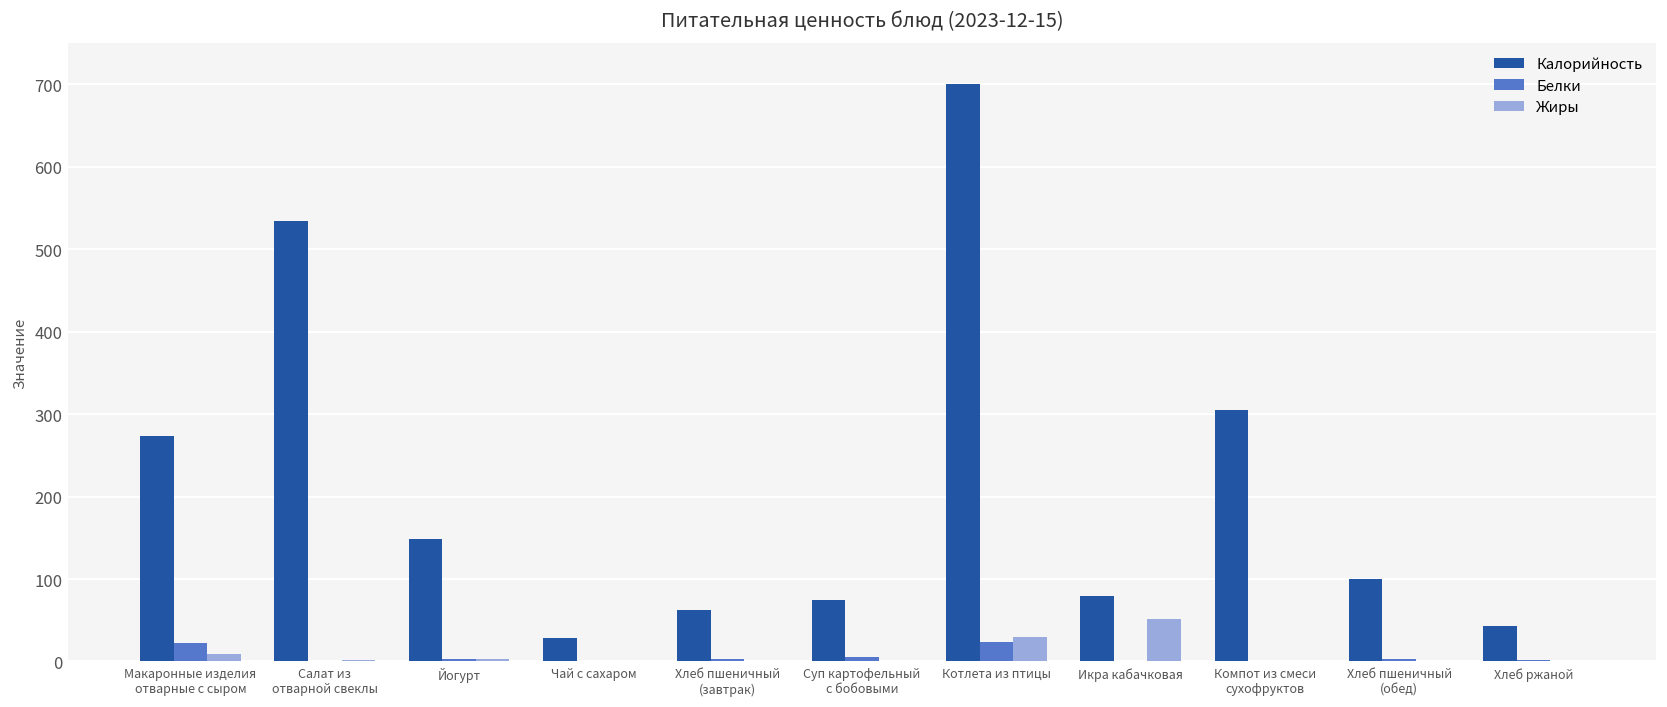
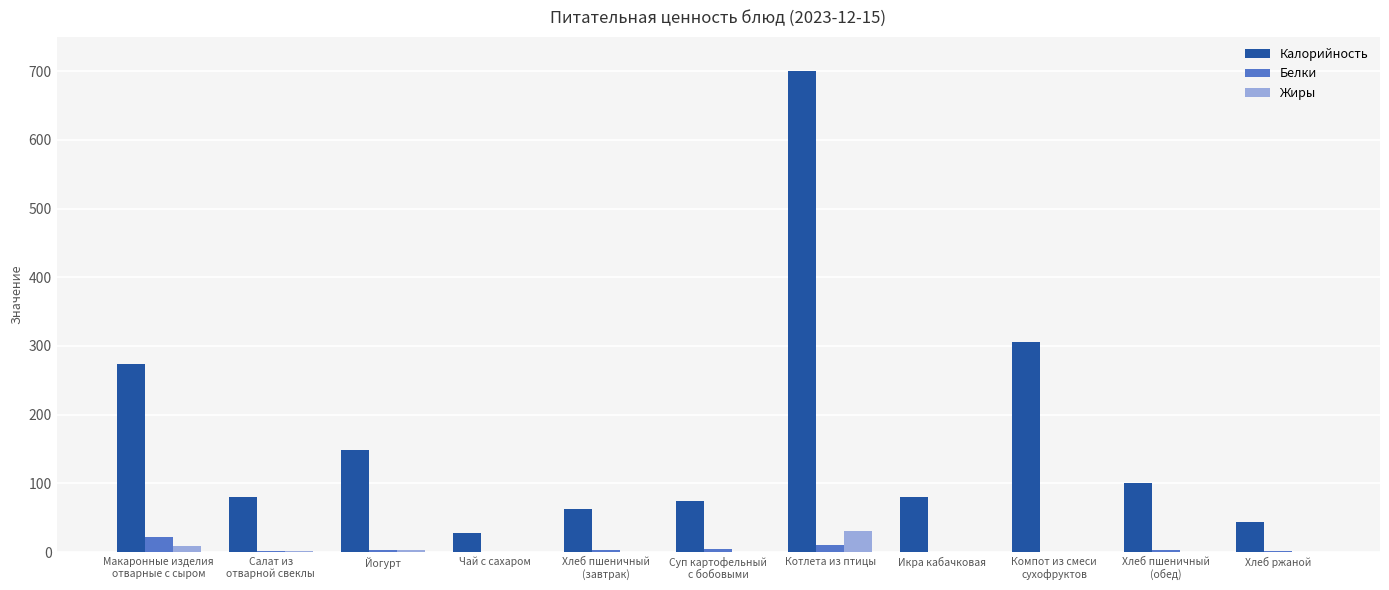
Калорийность, Салат из отварной свеклы: 530 -> 80
Белки, Котлета из птицы: 20 -> 10
Жиры, Икра кабачковая: 50 -> 0
